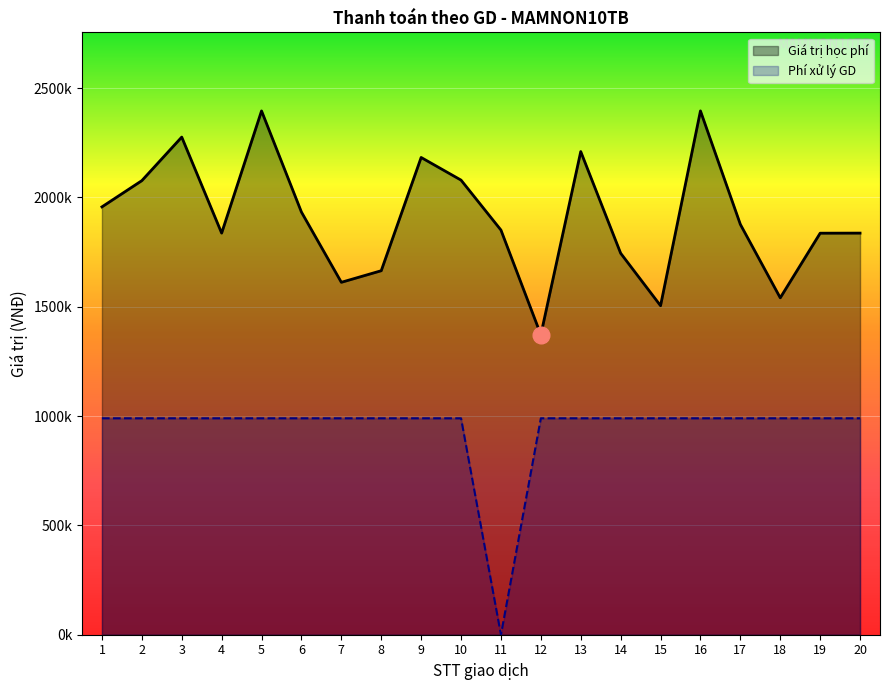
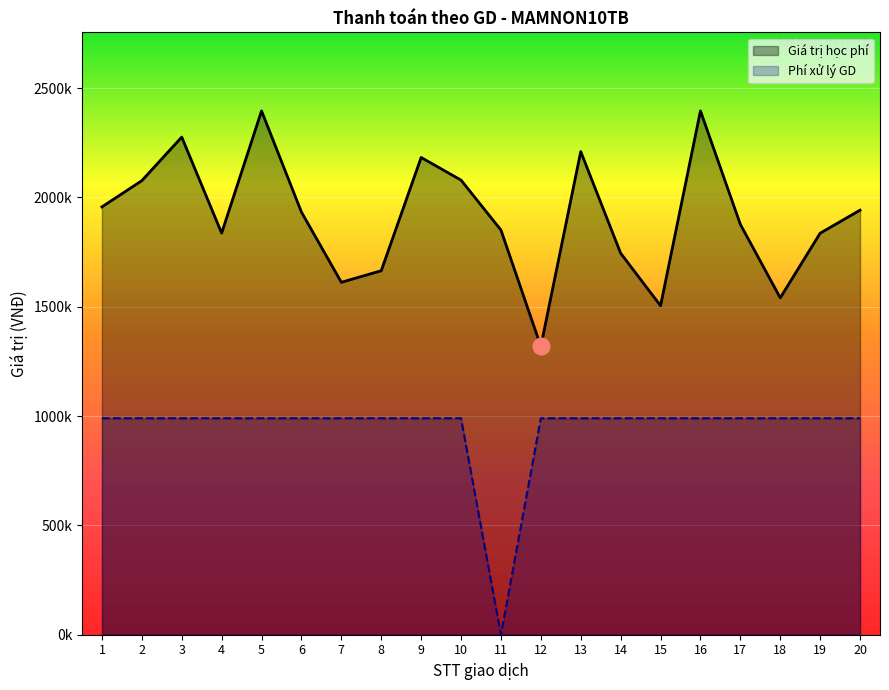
Giá trị học phí, 12: 1370000 -> 1320000
Giá trị học phí, 20: 1840000 -> 1940000
